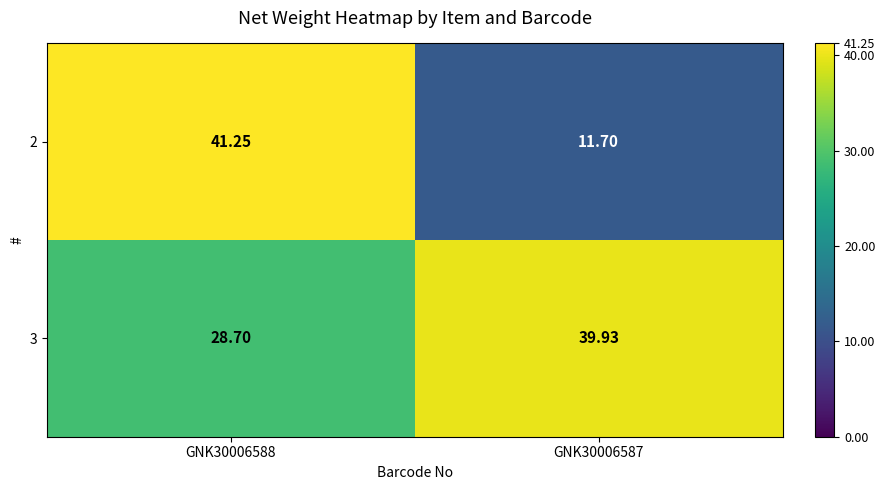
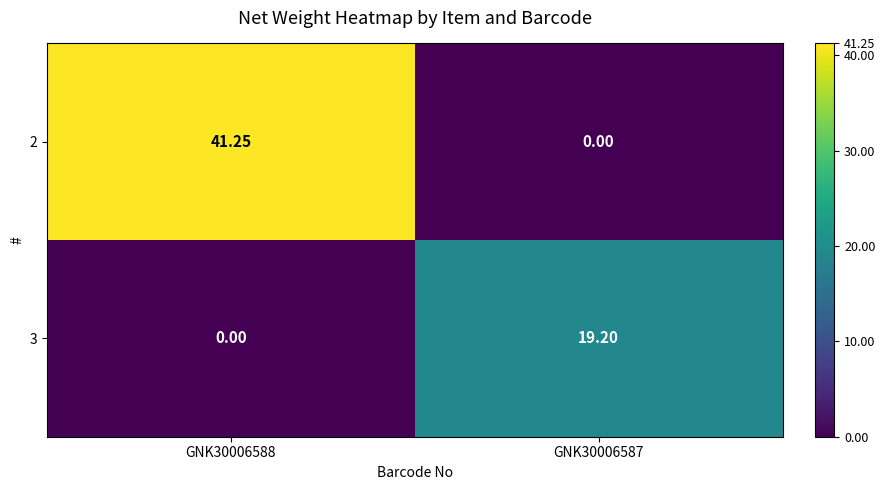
2, GNK30006587: 11.70 -> 0.00
3, GNK30006588: 28.70 -> 0.00
3, GNK30006587: 39.93 -> 19.20
